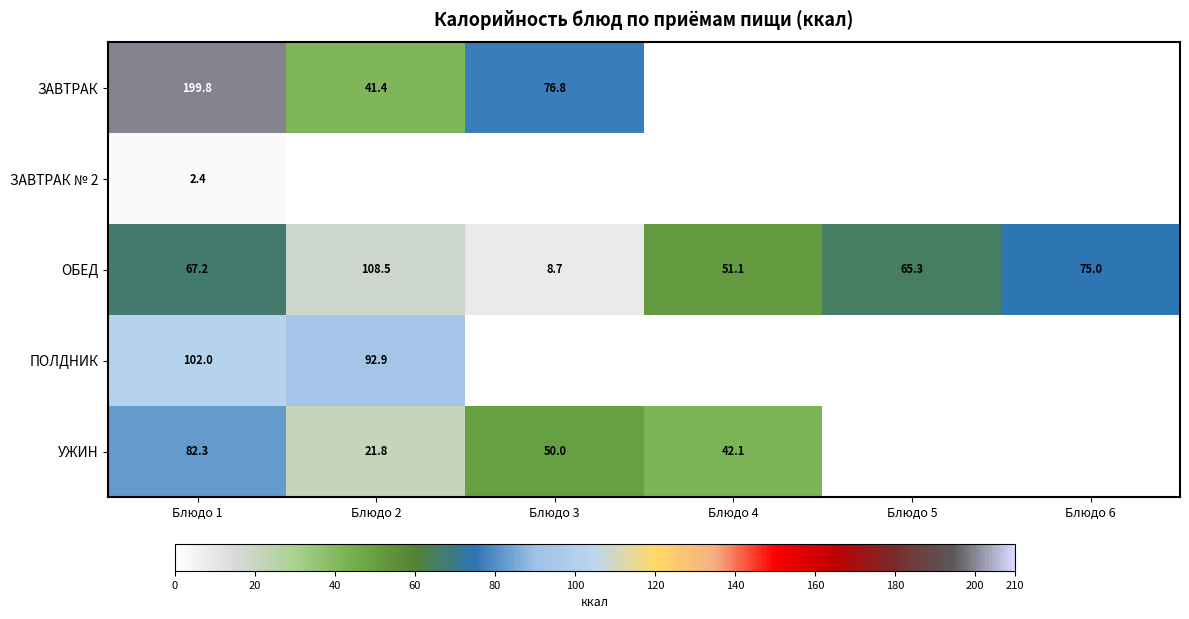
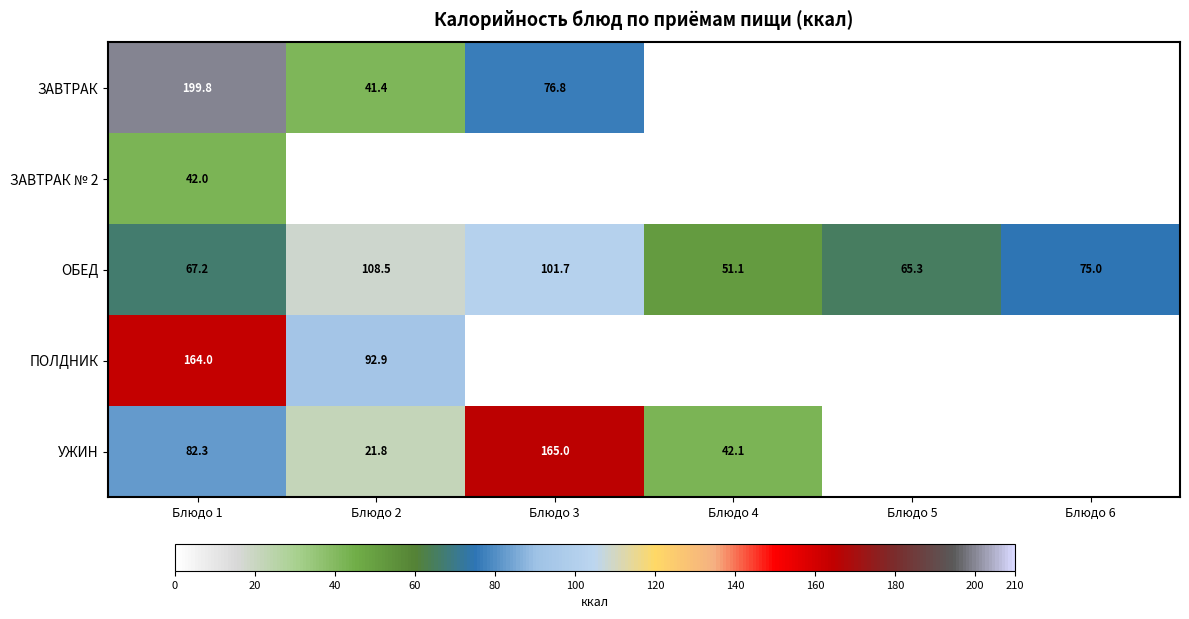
ЗАВТРАК № 2, Блюдо 1: 2.4 -> 42.0
ОБЕД, Блюдо 3: 8.7 -> 101.7
ПОЛДНИК, Блюдо 1: 102.0 -> 164.0
УЖИН, Блюдо 3: 50.0 -> 165.0
